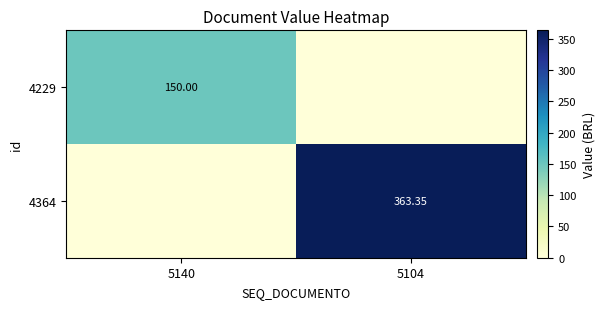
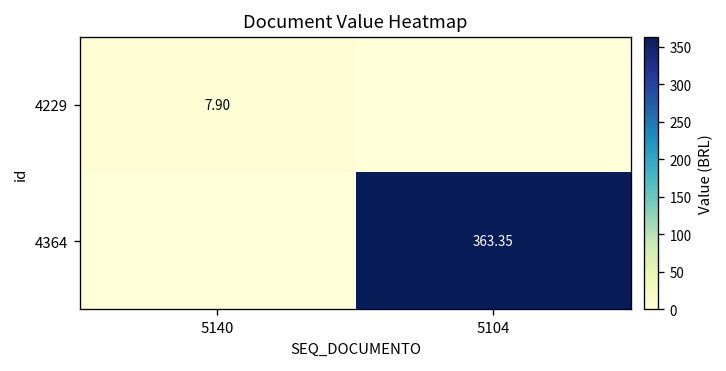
4229, 5140: 150.00 -> 7.90
